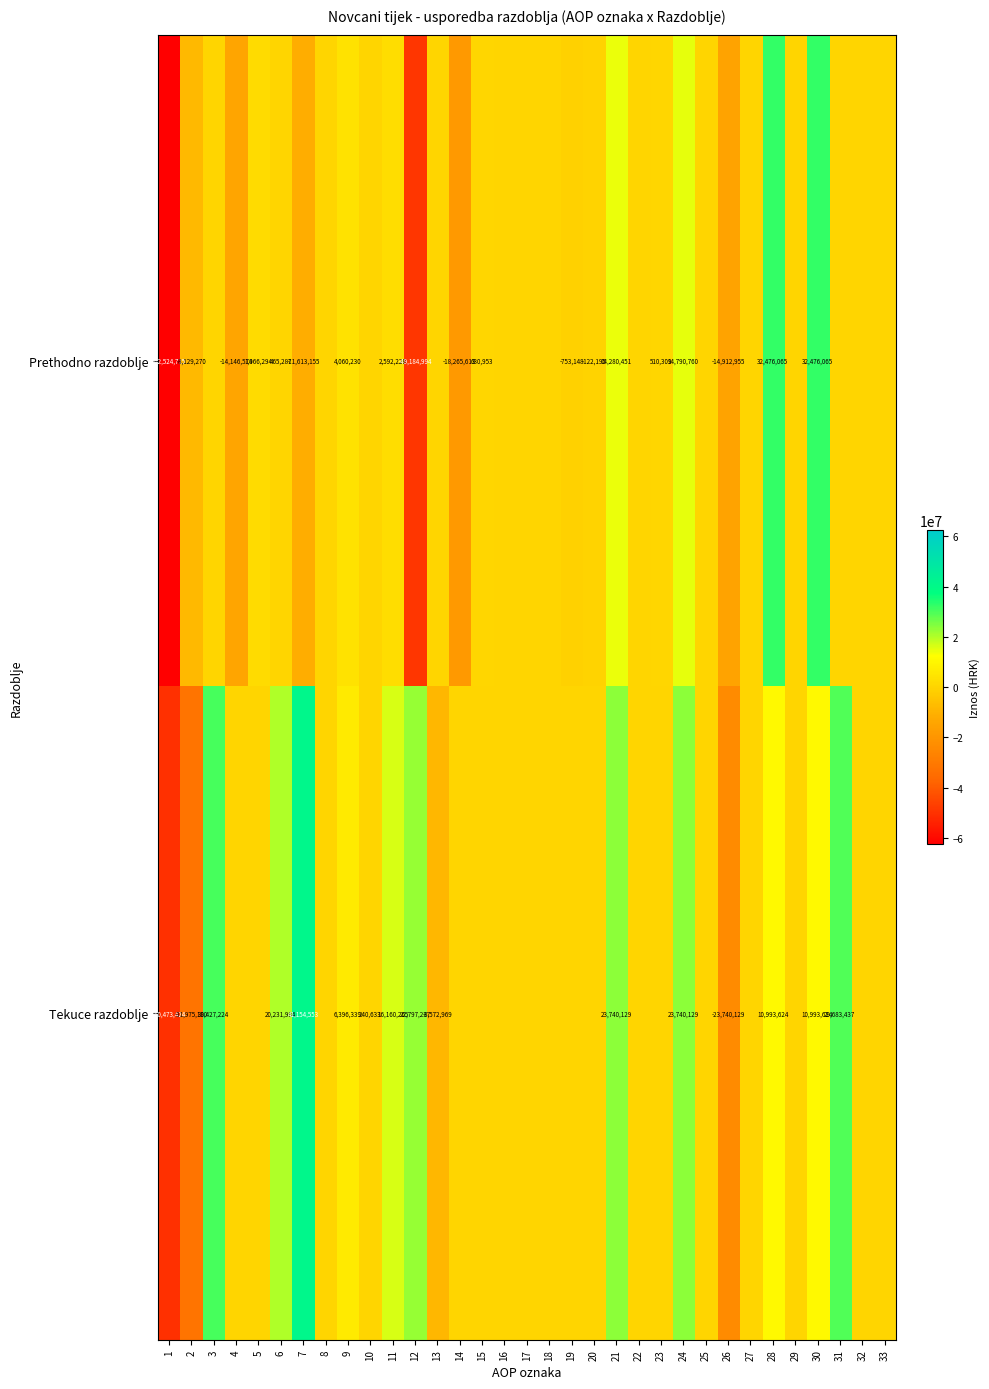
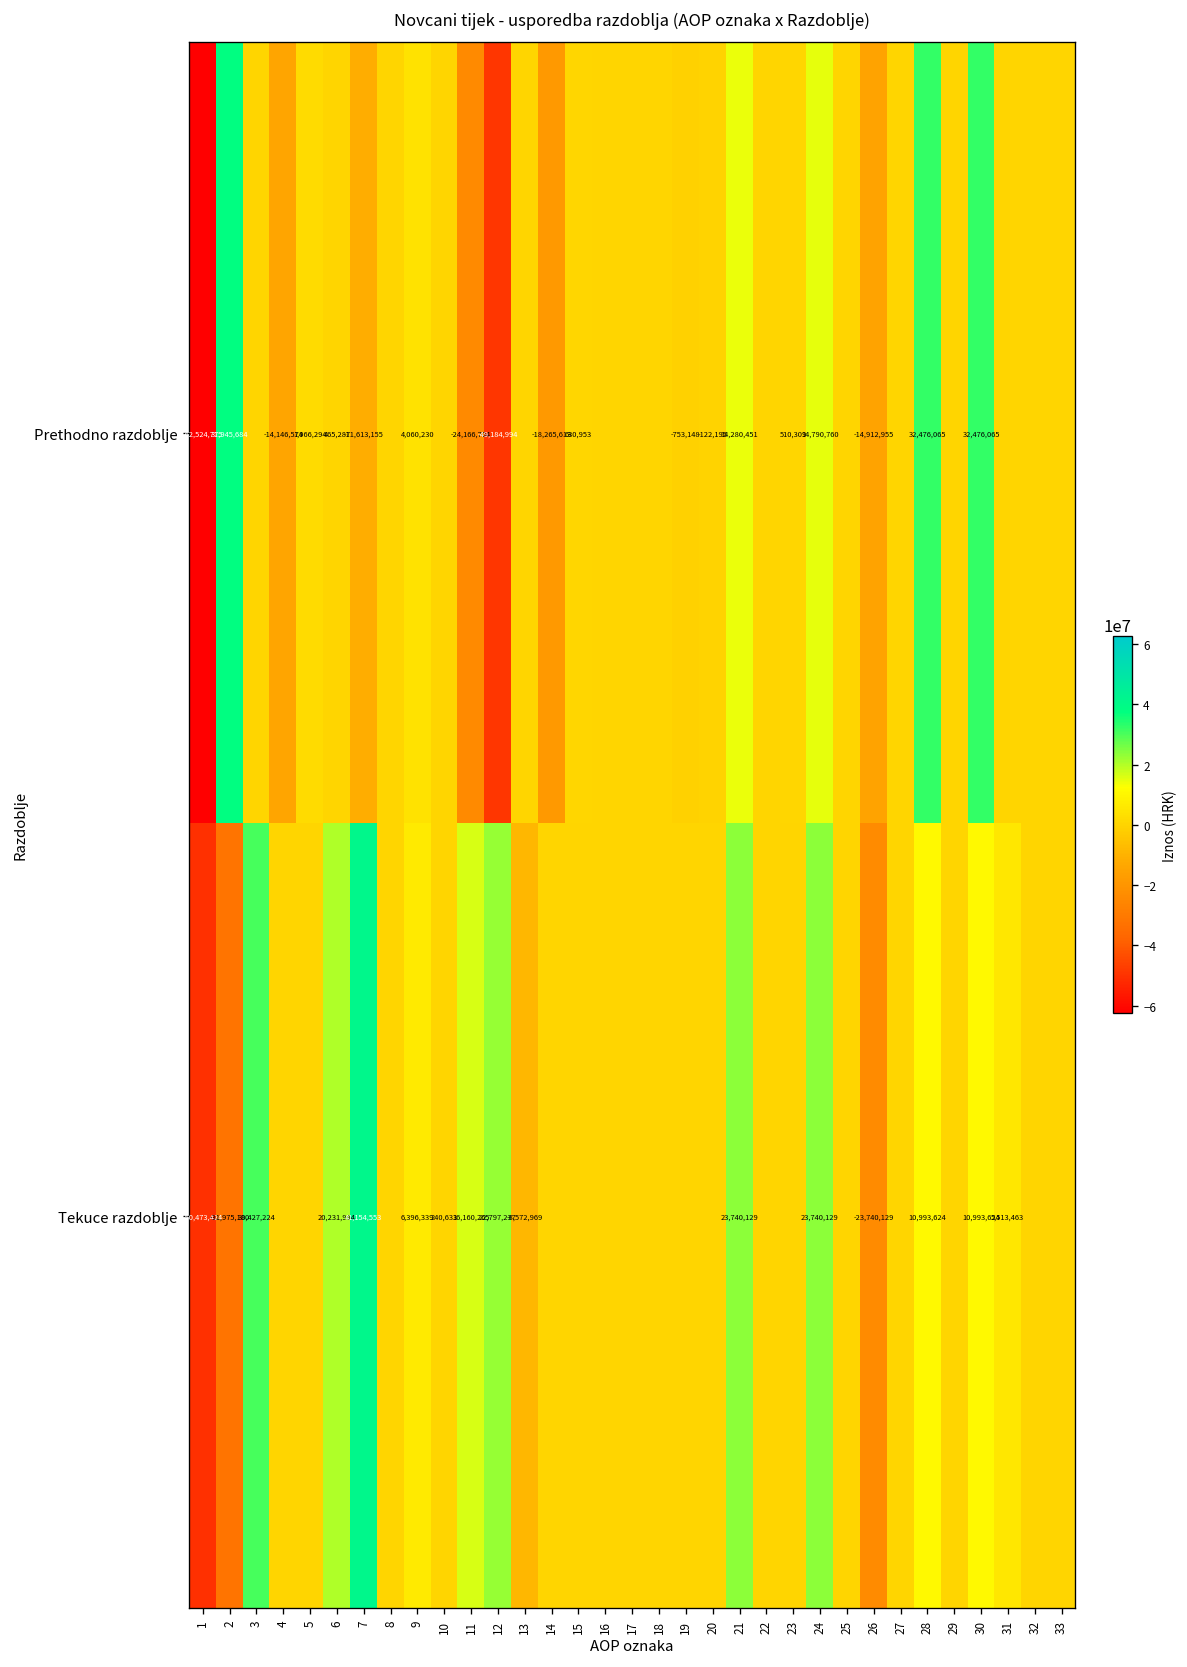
Prethodno razdoblje, 2: -8,129,270 -> 37,945,684
Prethodno razdoblje, 11: 2,592,228 -> -24,166,704
Tekuce razdoblje, 31: 29,683,437 -> 5,513,463
